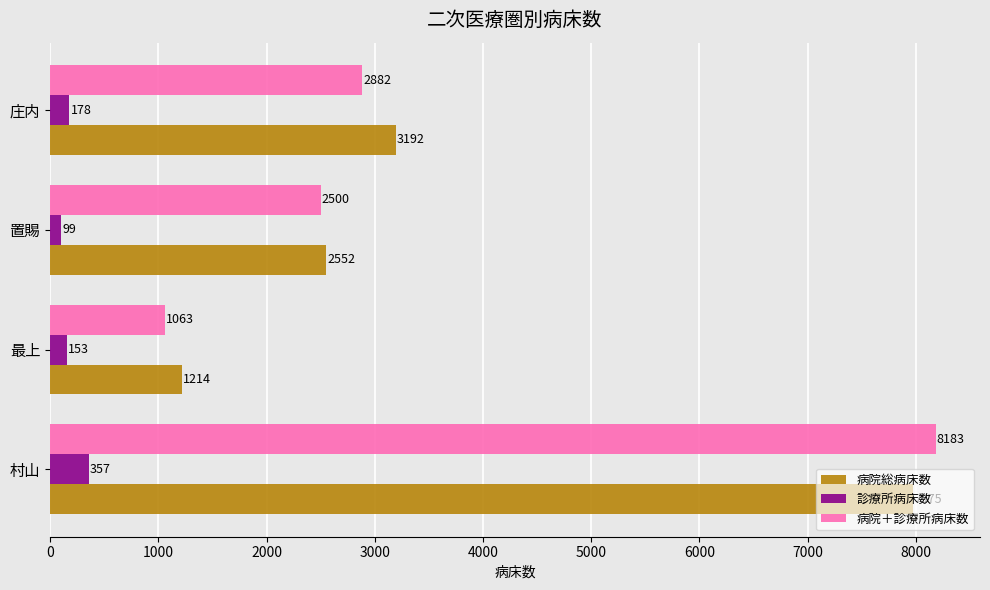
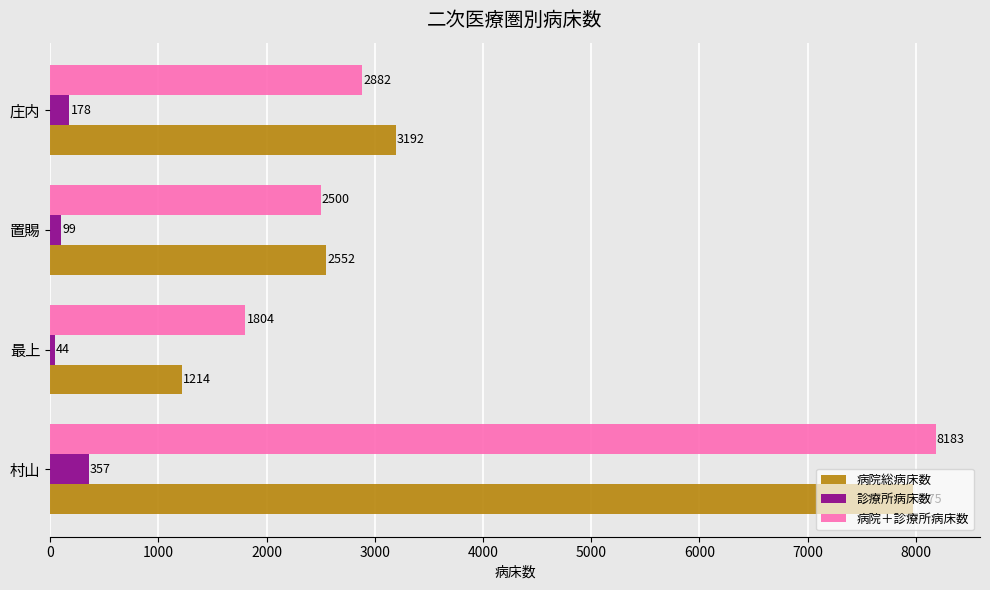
病院＋診療所病床数, 最上: 1063 -> 1804
診療所病床数, 最上: 153 -> 44
